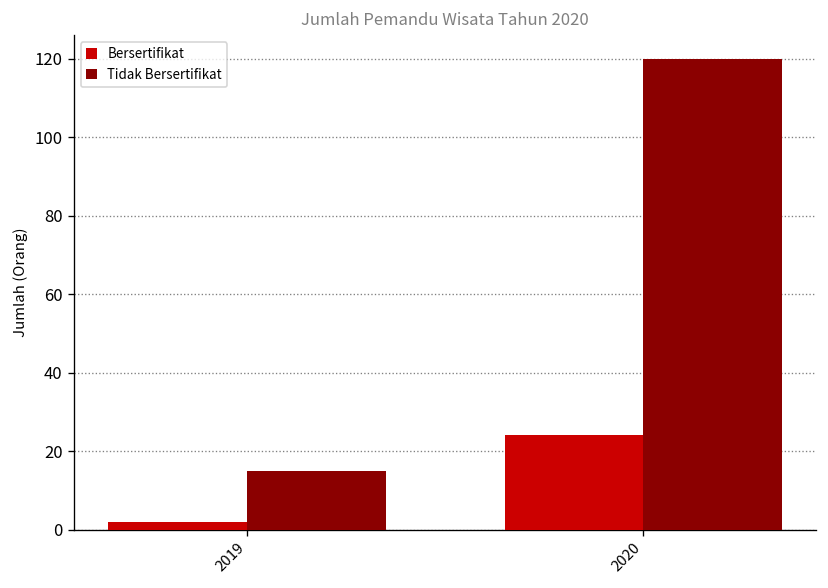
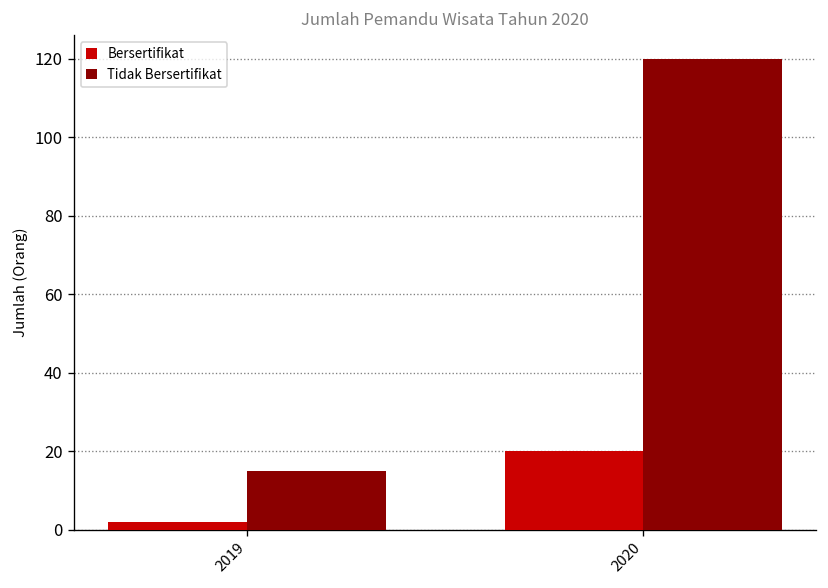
Bersertifikat, 2020: 24 -> 20
